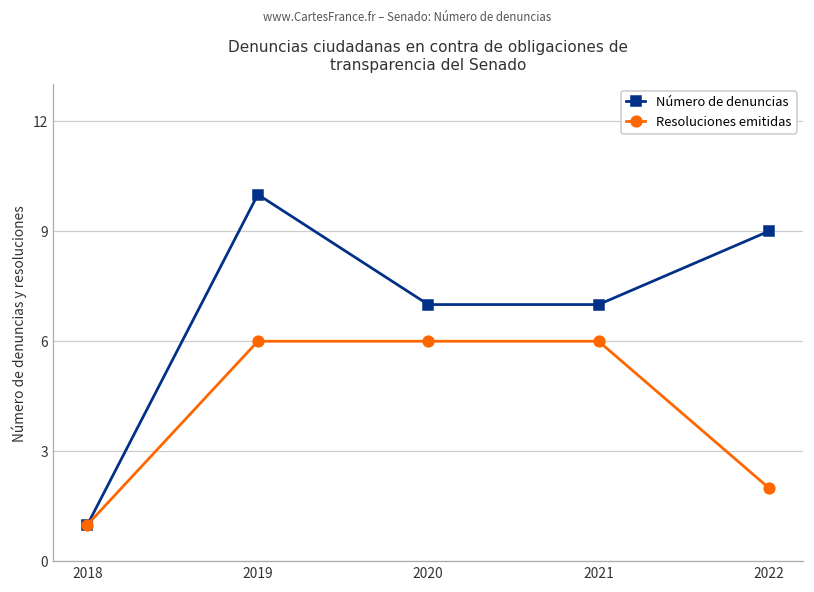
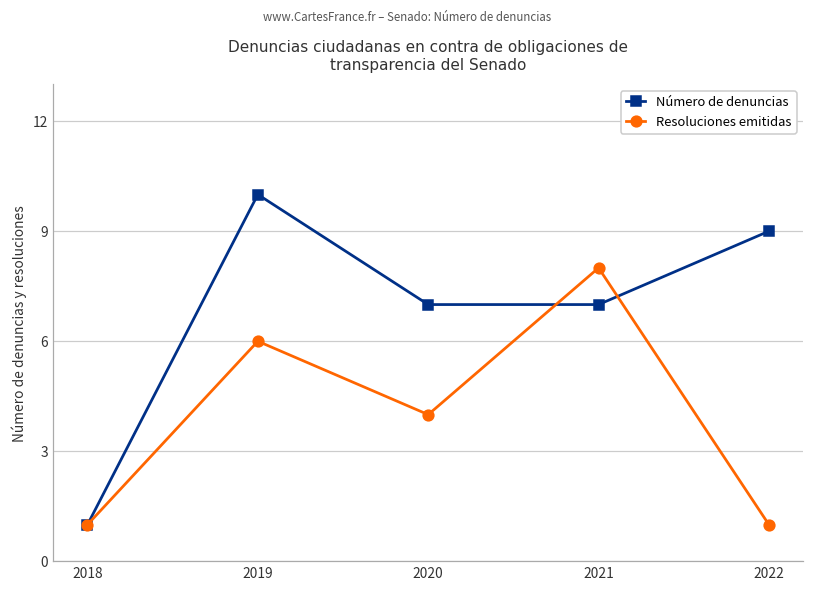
Resoluciones emitidas, 2020: 6 -> 4
Resoluciones emitidas, 2021: 6 -> 8
Resoluciones emitidas, 2022: 2 -> 1
